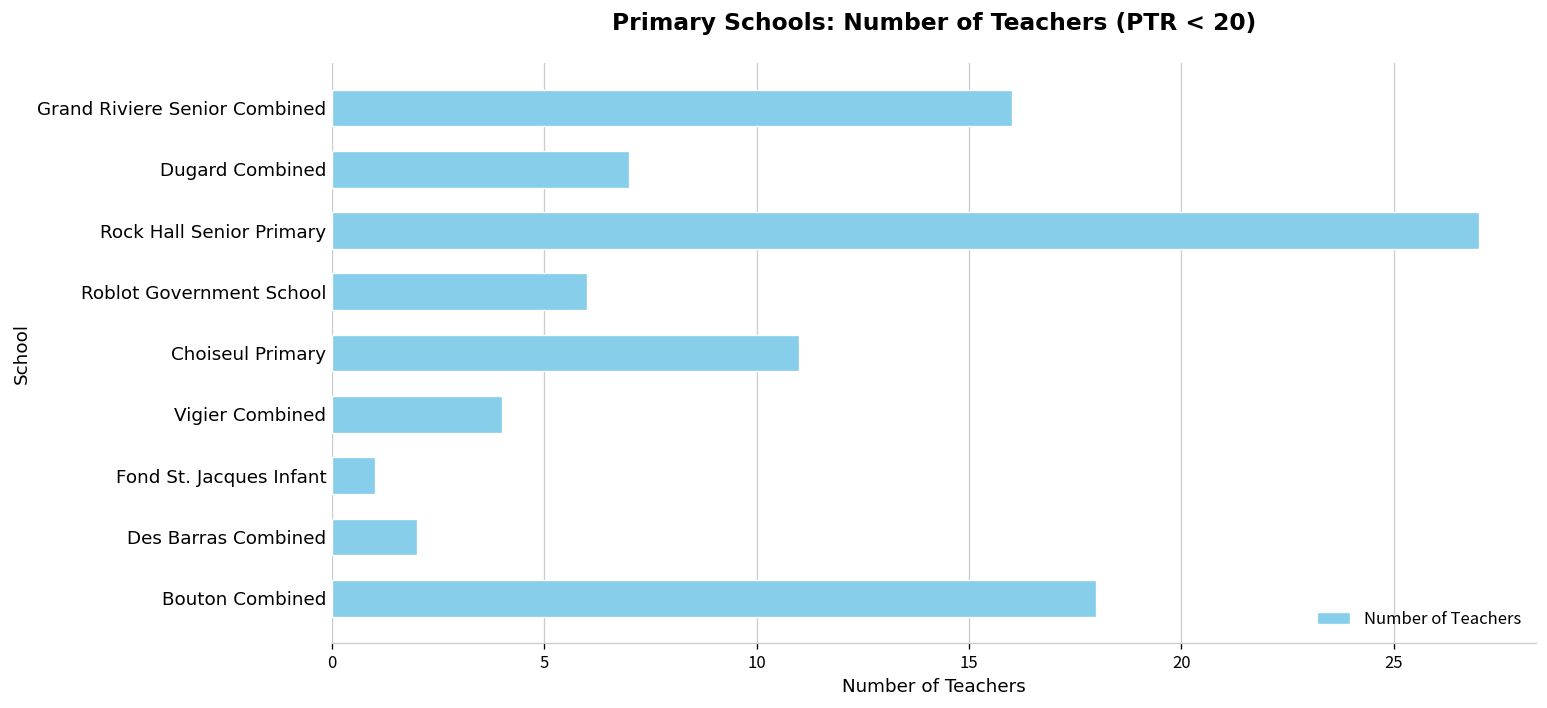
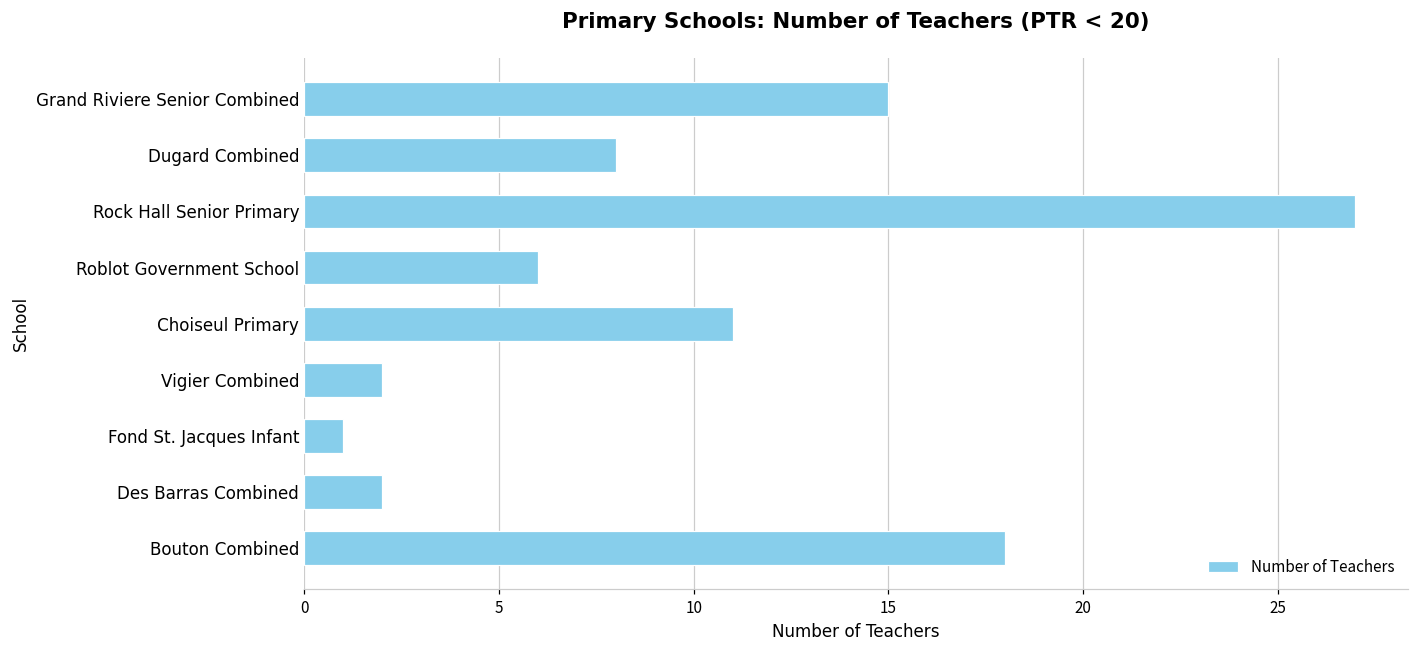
Grand Riviere Senior Combined: 16 -> 15
Dugard Combined: 7 -> 8
Vigier Combined: 4 -> 2
